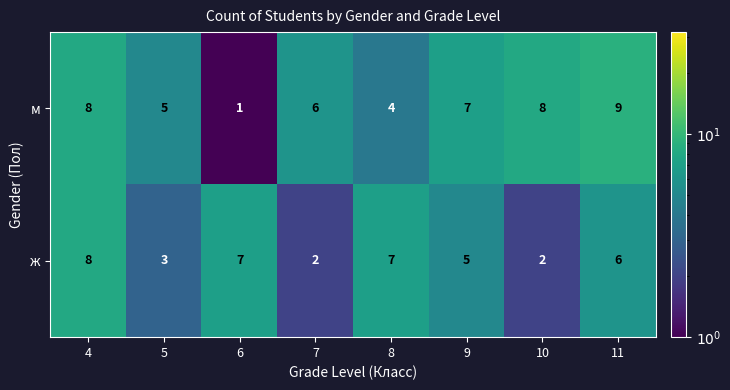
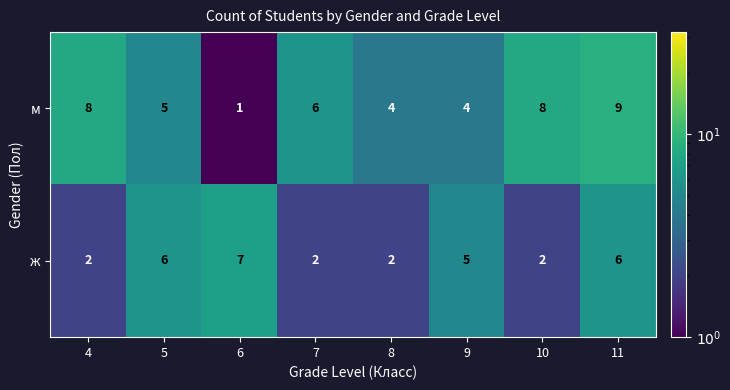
м, 9: 7 -> 4
ж, 4: 8 -> 2
ж, 5: 3 -> 6
ж, 8: 7 -> 2
